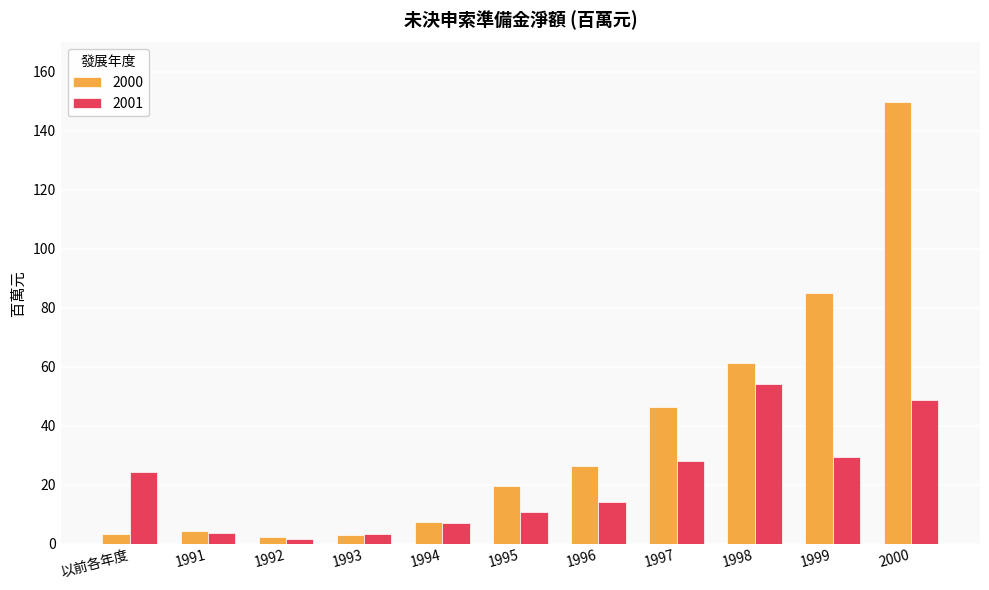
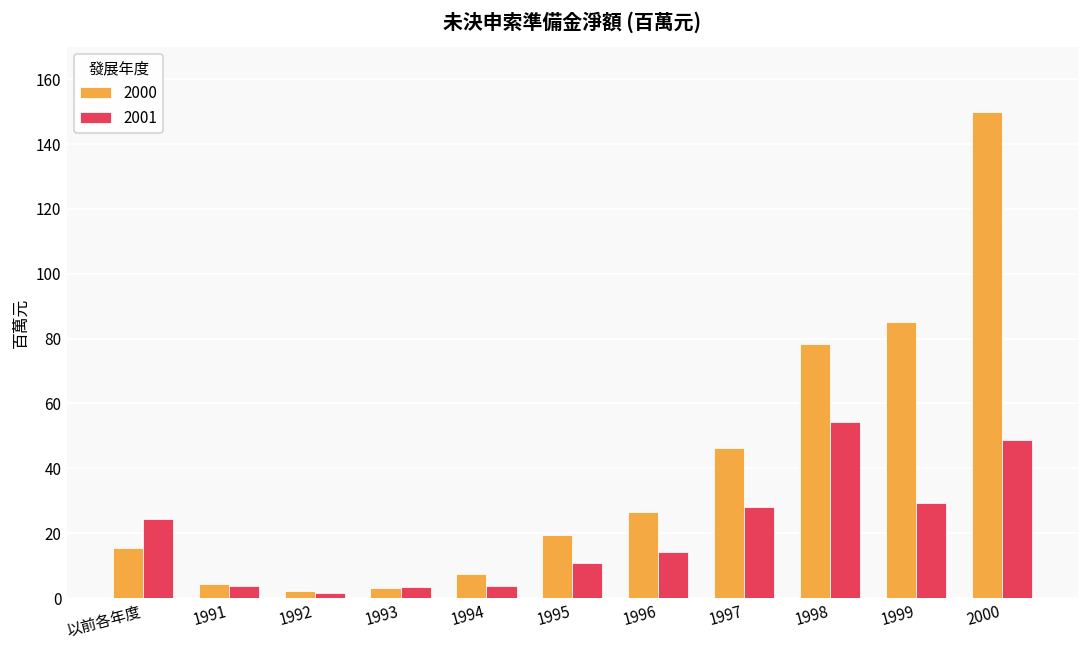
2000, 以前各年度: 3 -> 16
2001, 1994: 7 -> 4
2000, 1998: 61 -> 78
